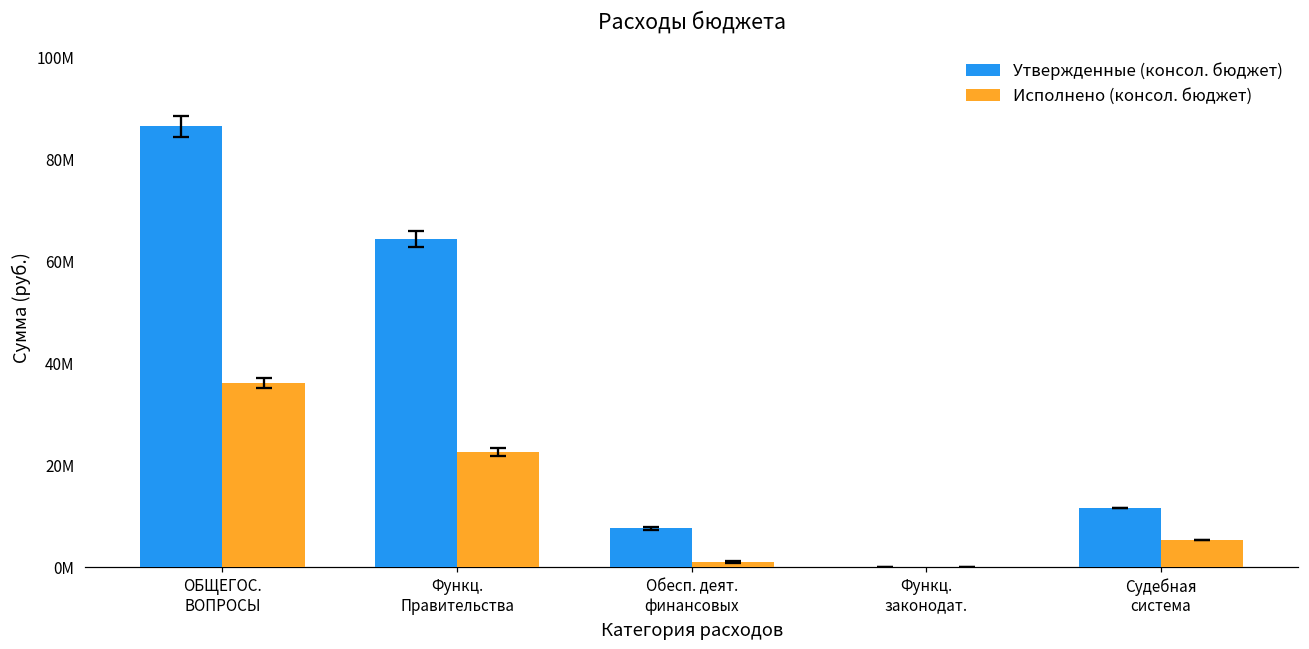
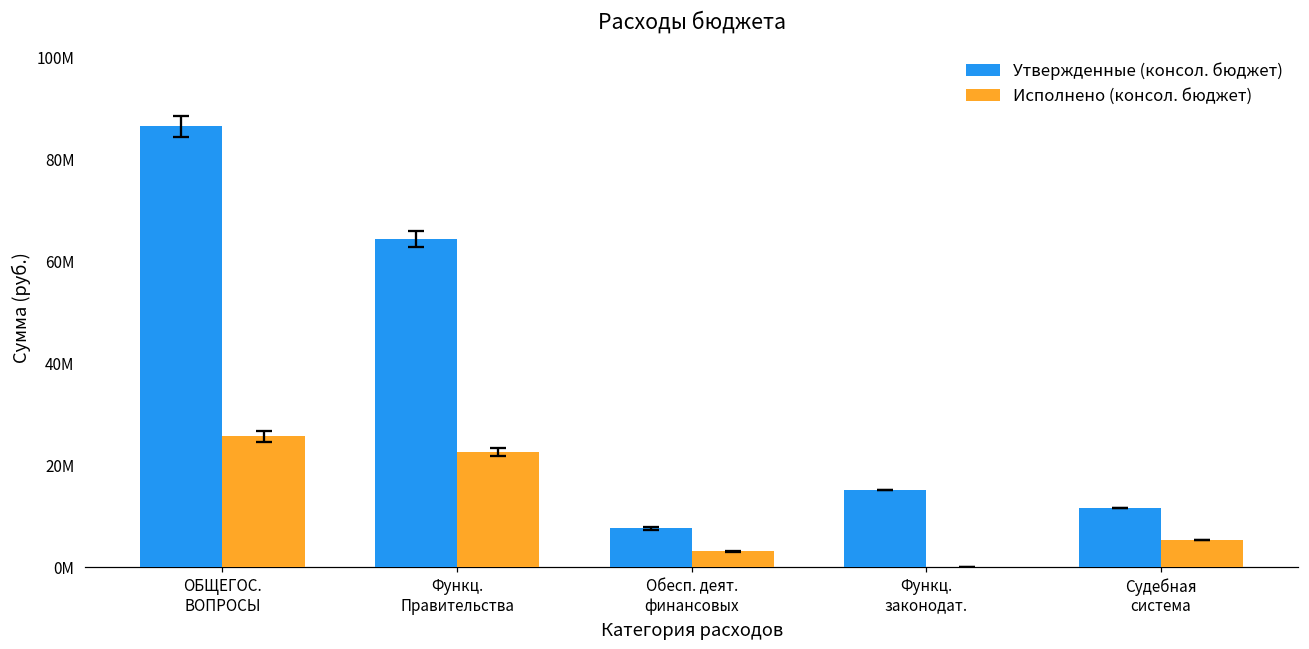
Исполнено (консол. бюджет), ОБЩЕГОС. ВОПРОСЫ: 36000000 -> 26000000
Исполнено (консол. бюджет), Обесп. деят. финансовых: 1000000 -> 3000000
Утвержденные (консол. бюджет), Функц. законодат.: 0 -> 15000000
